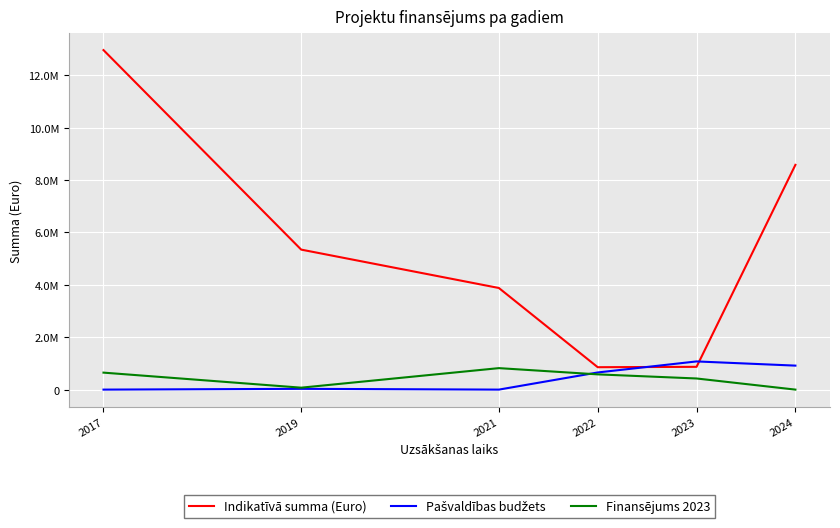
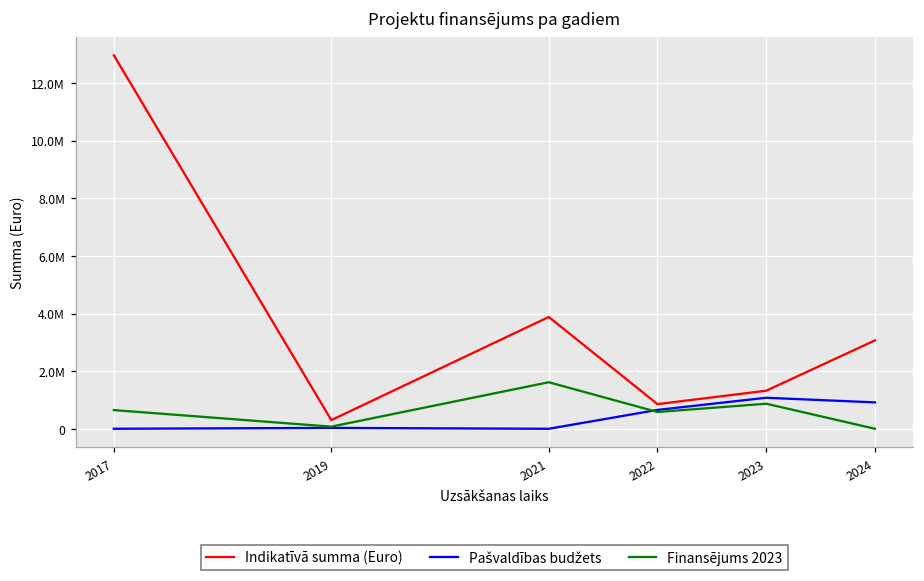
Indikatīvā summa (Euro), 2019: 5300000 -> 300000
Finansējums 2023, 2021: 800000 -> 1600000
Indikatīvā summa (Euro), 2023: 900000 -> 1300000
Finansējums 2023, 2023: 400000 -> 900000
Indikatīvā summa (Euro), 2024: 8600000 -> 3100000
